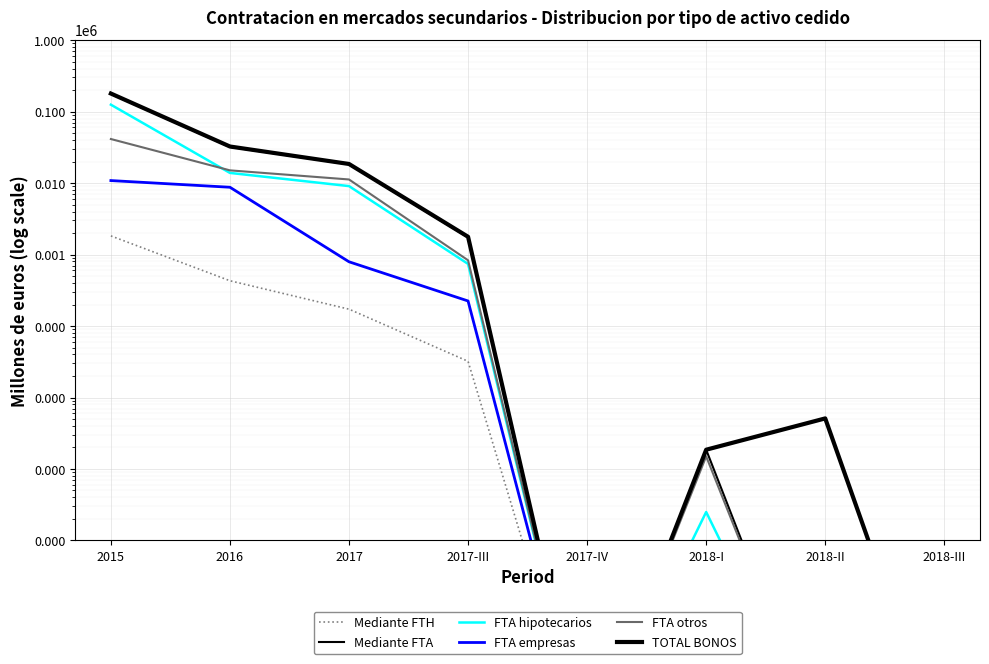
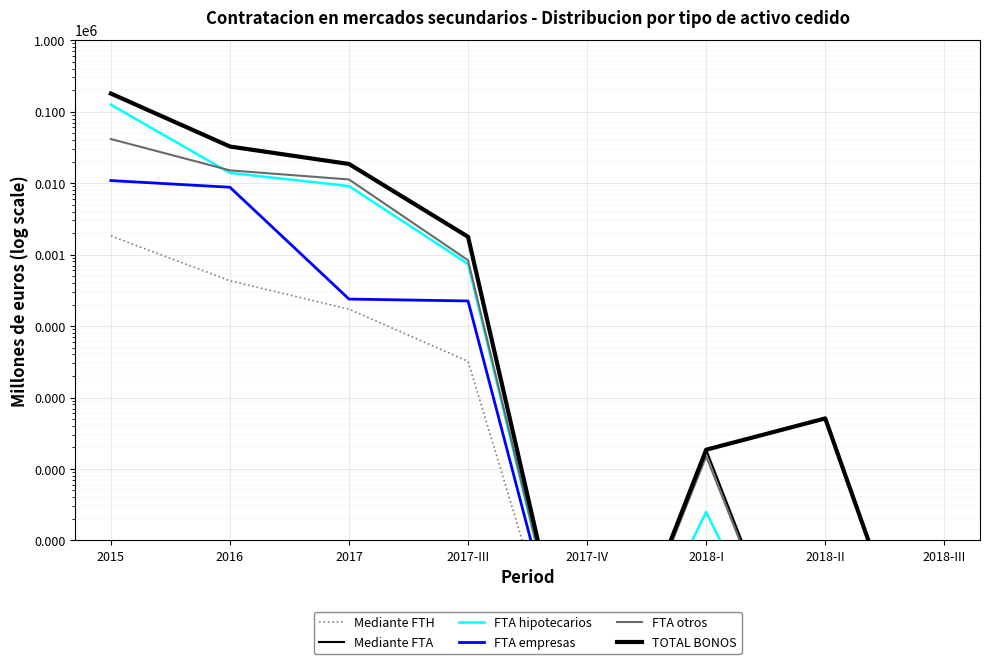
FTA empresas, 2017: 800 -> 240
